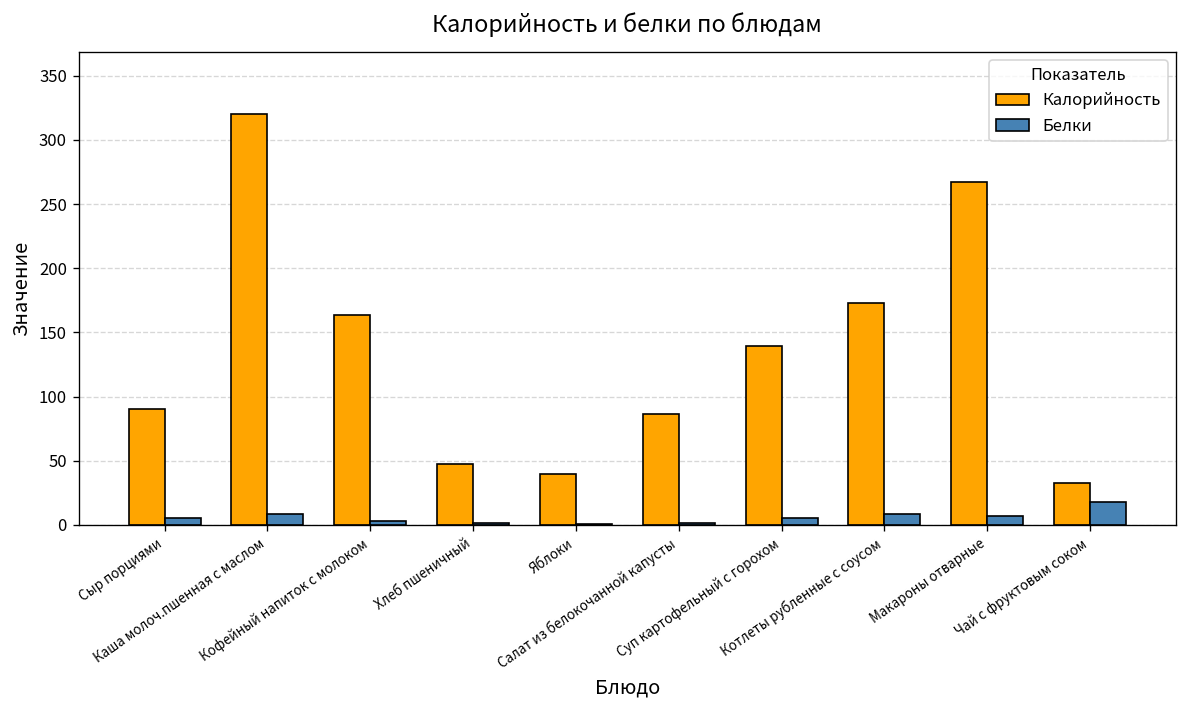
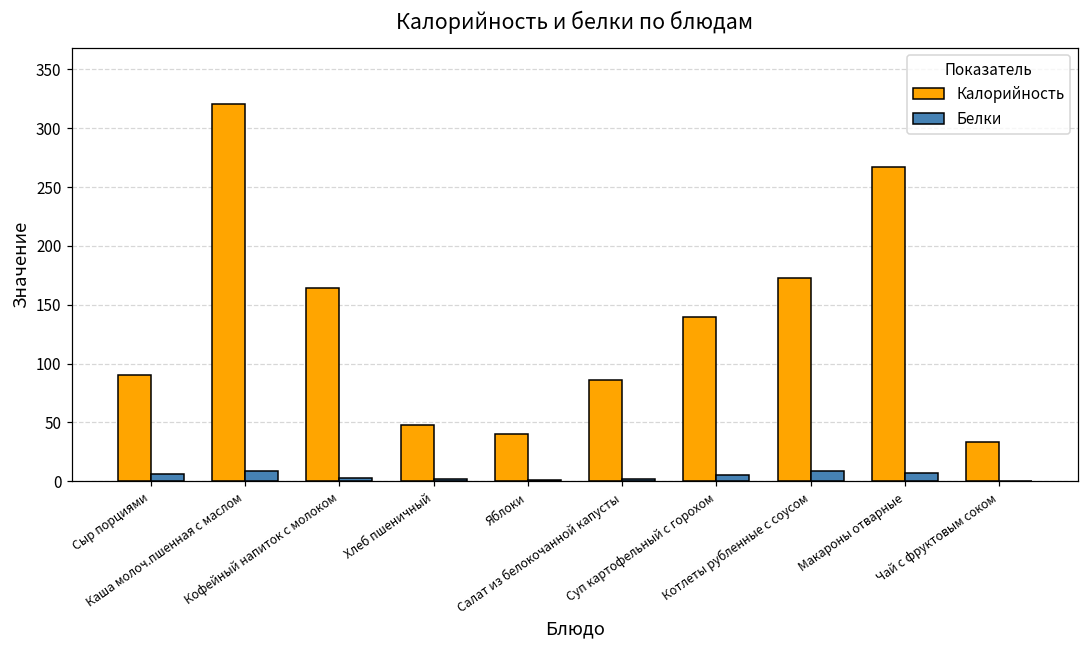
Белки, Чай с фруктовым соком: 18 -> 1
